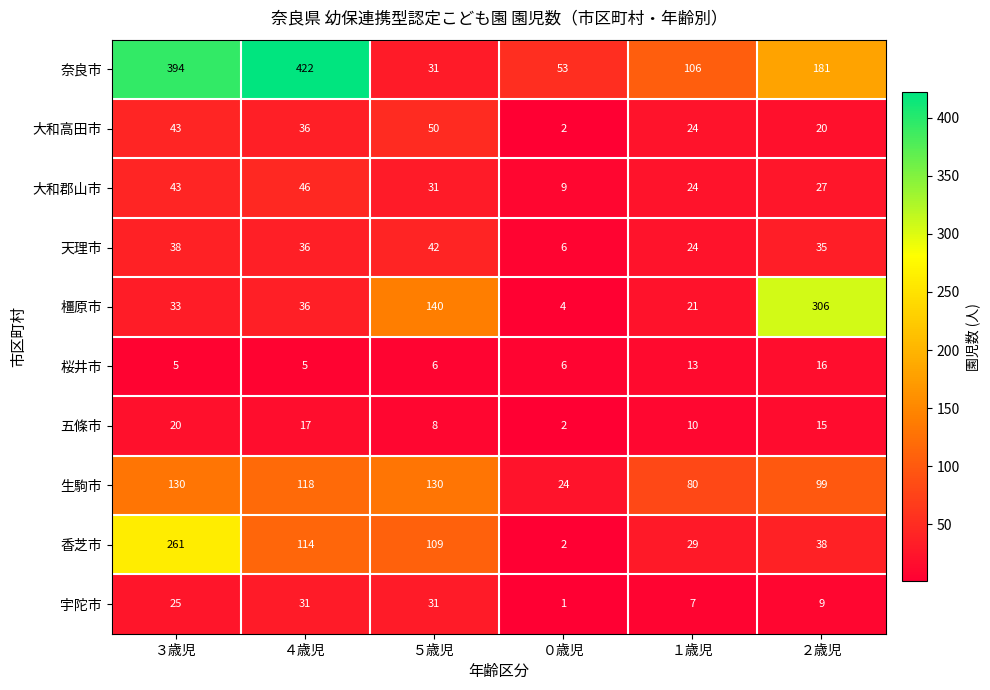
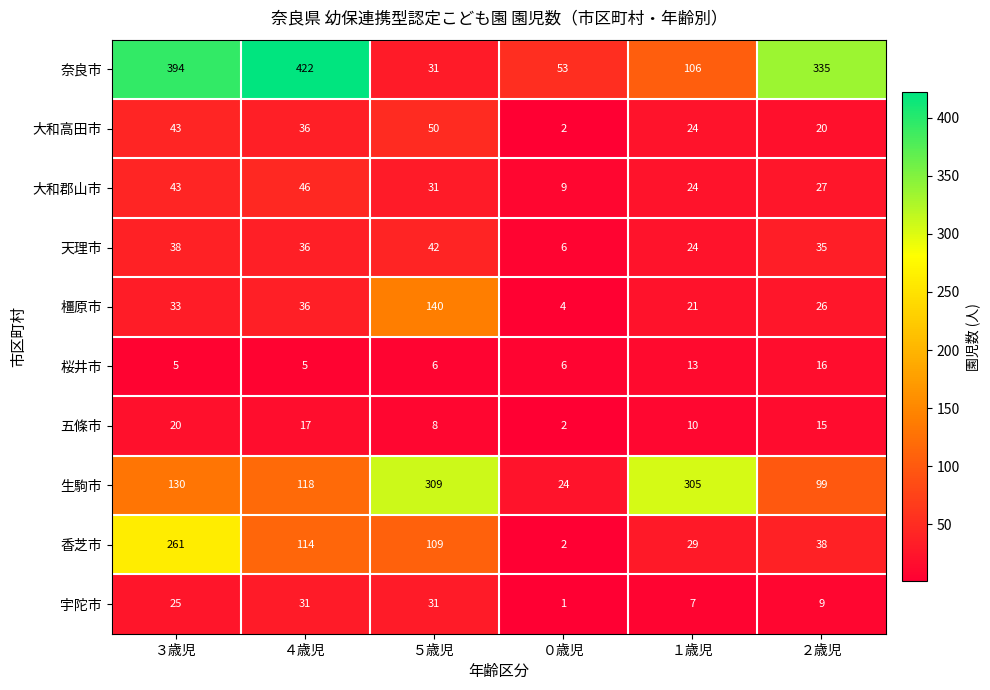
奈良市, ２歳児: 181 -> 335
橿原市, ２歳児: 306 -> 26
生駒市, ５歳児: 130 -> 309
生駒市, １歳児: 80 -> 305
